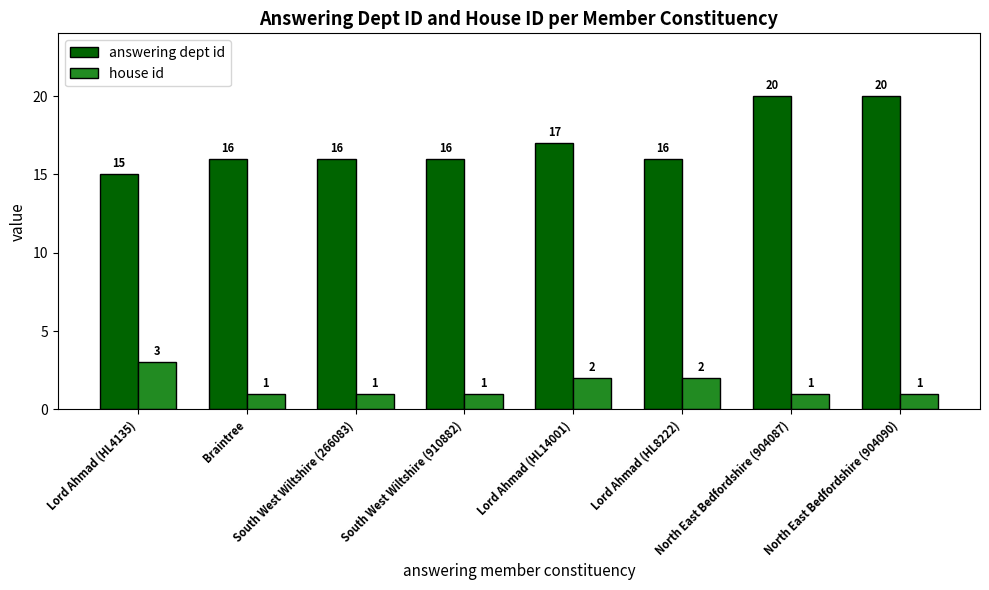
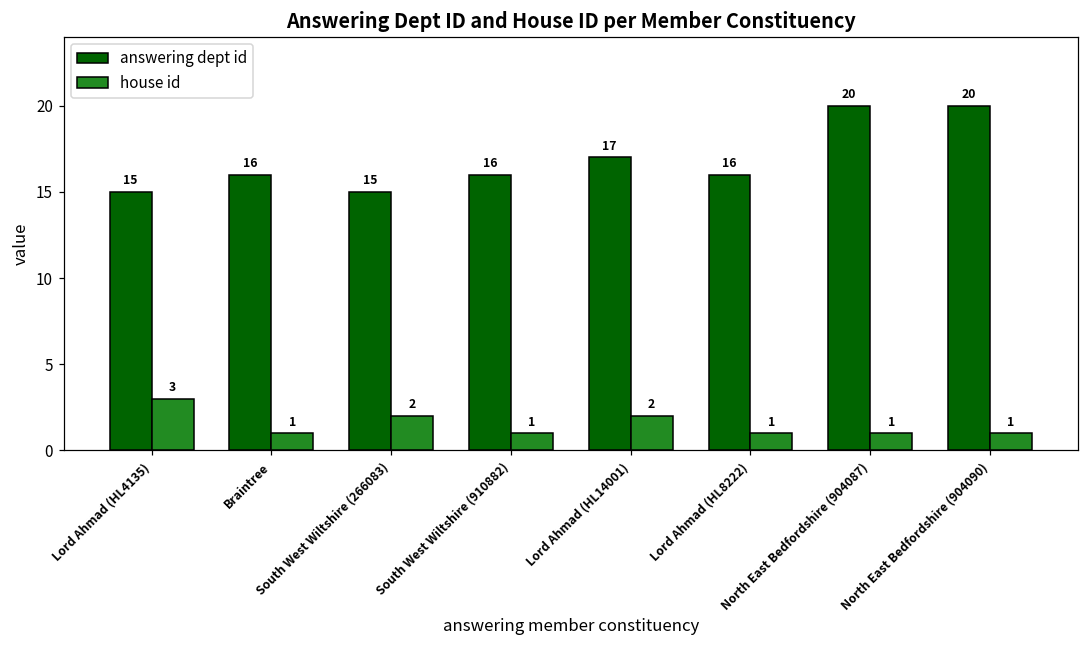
answering dept id, South West Wiltshire (266083): 16 -> 15
house id, South West Wiltshire (266083): 1 -> 2
house id, Lord Ahmad (HL8222): 2 -> 1
